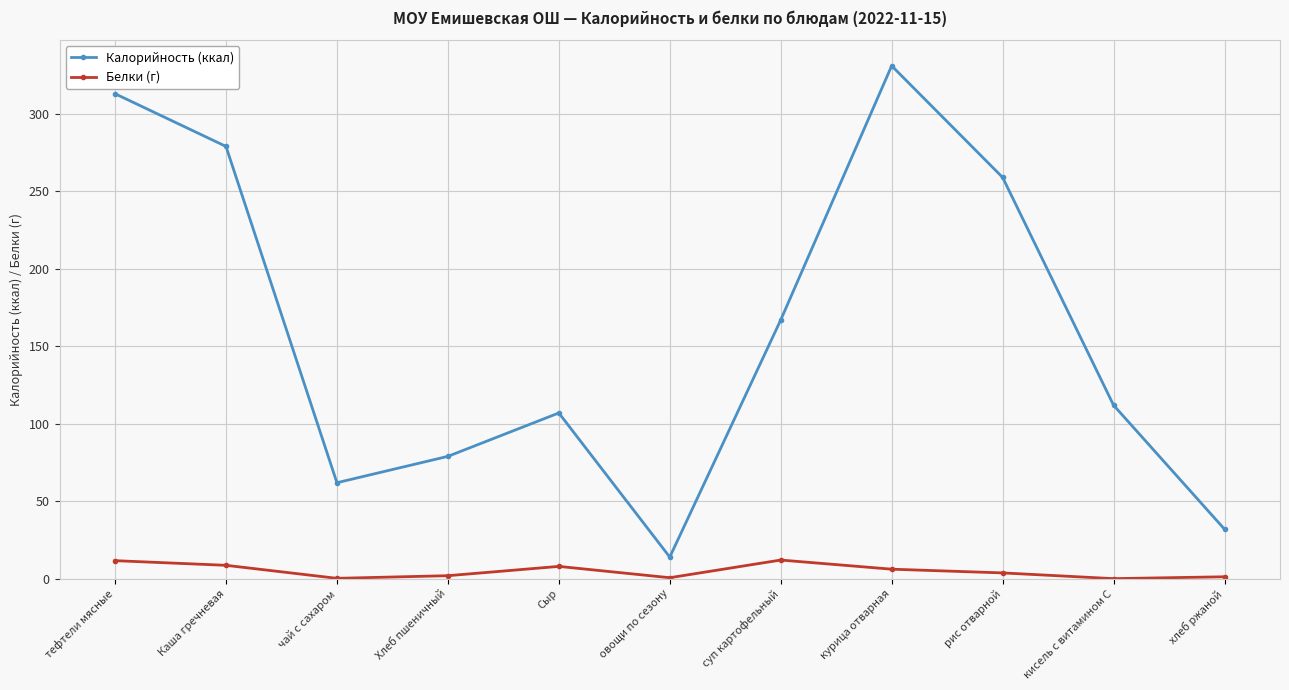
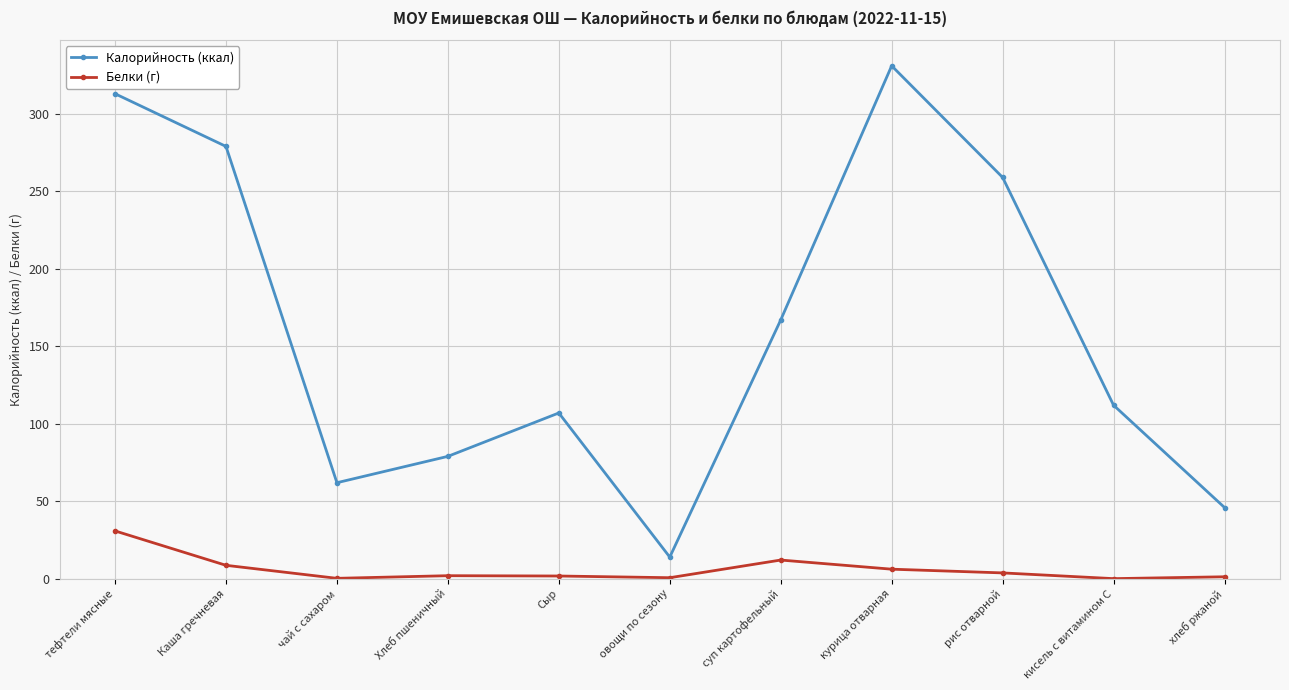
Белки (г), тефтели мясные: 12 -> 31
Белки (г), Сыр: 8 -> 2
Калорийность (ккал), хлеб ржаной: 32 -> 46
